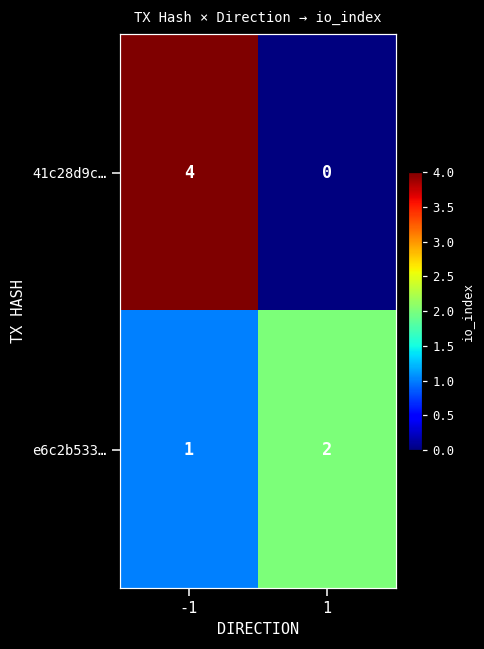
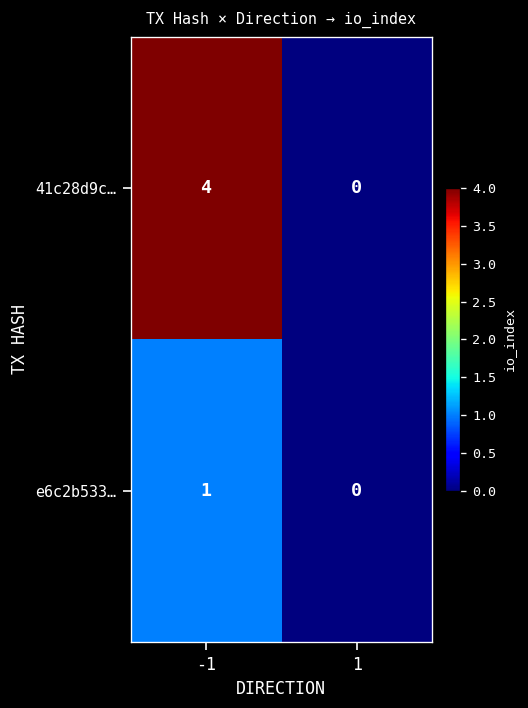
e6c2b533…, 1: 2 -> 0
